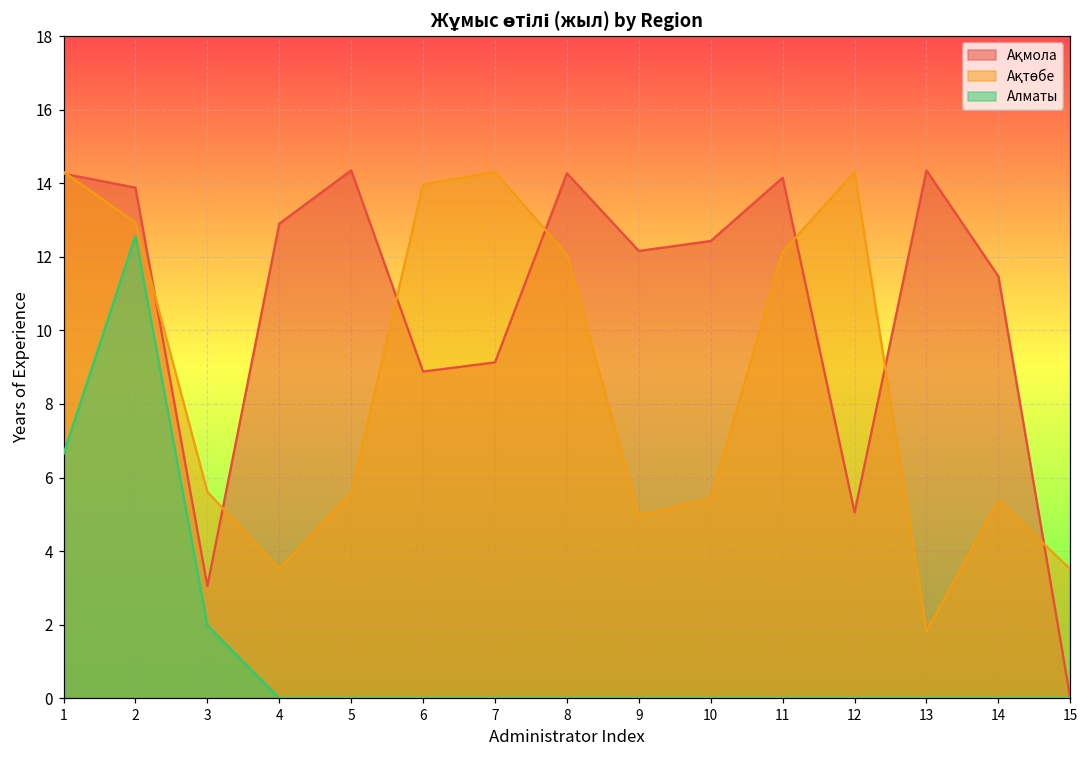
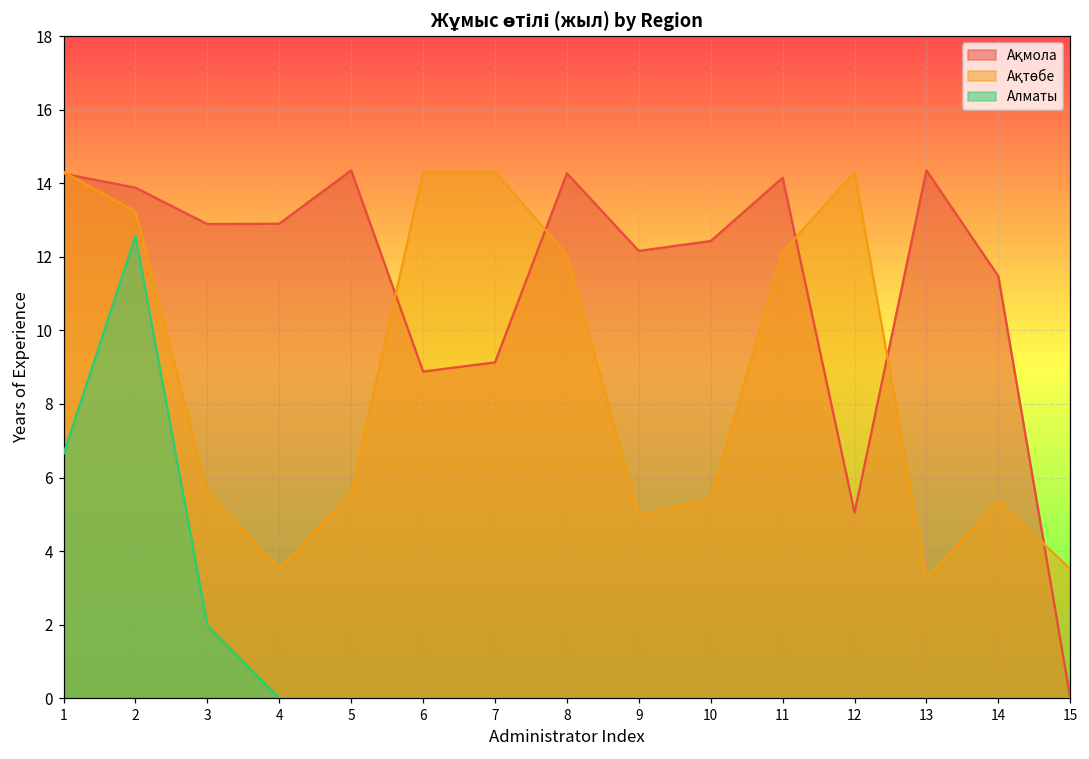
Ақтөбе, 2: 12.9 -> 13.2
Ақмола, 3: 3.1 -> 12.9
Ақтөбе, 6: 14.0 -> 14.3
Ақтөбе, 13: 1.8 -> 3.3
